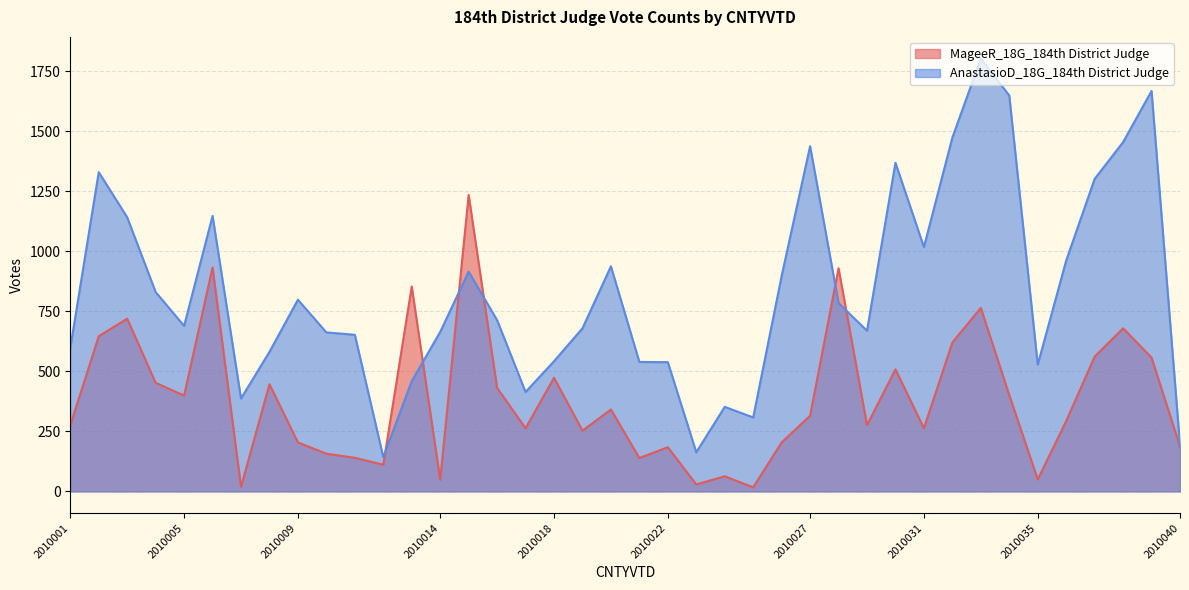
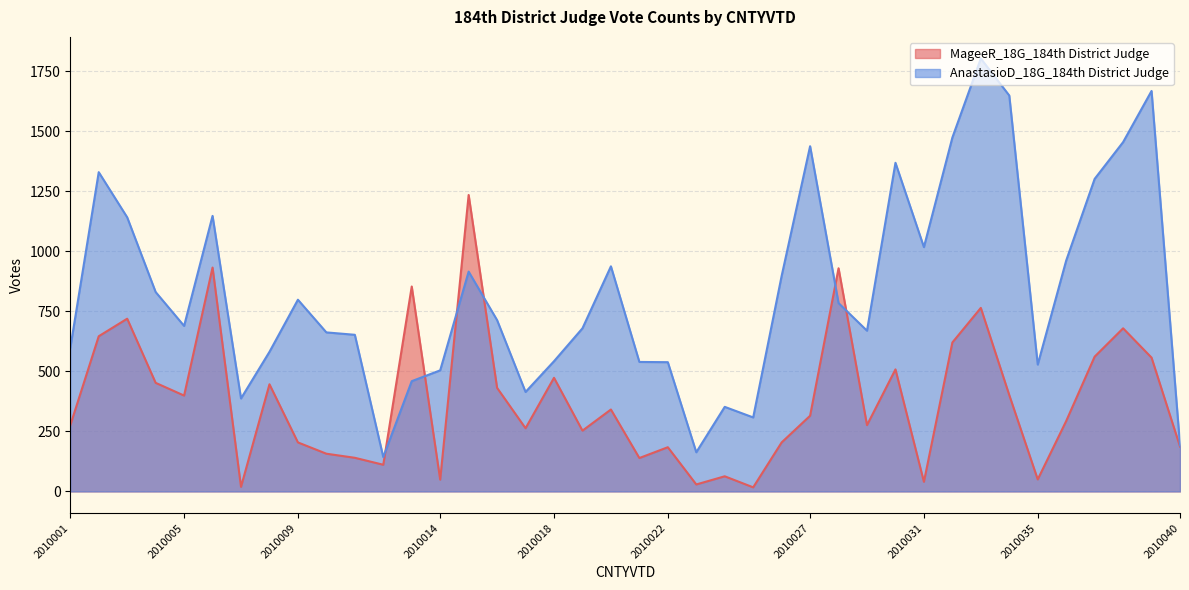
AnastasioD_18G_184th District Judge, 2010014: 660 -> 500
MageeR_18G_184th District Judge, 2010031: 260 -> 40
